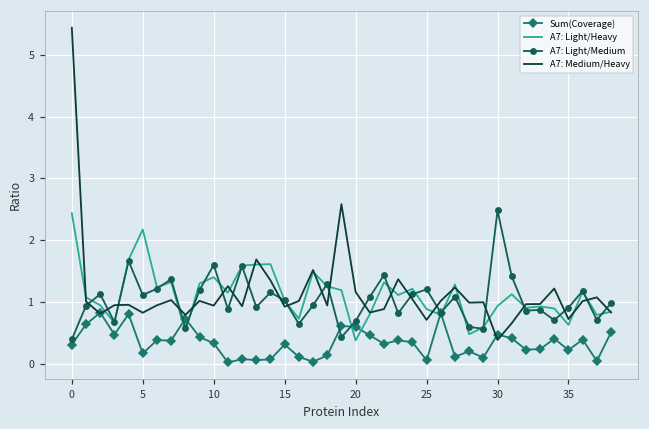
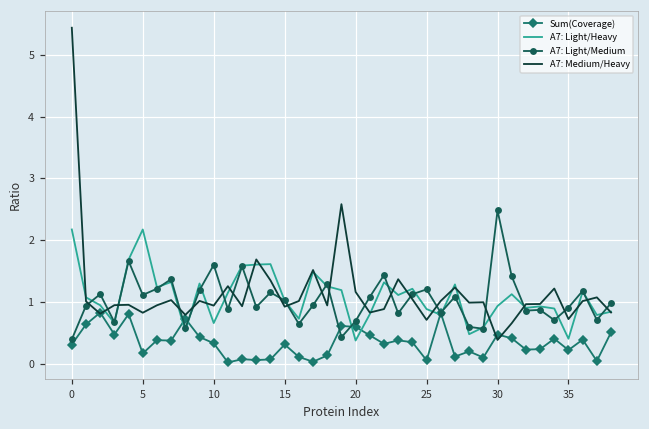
A7: Light/Heavy, 0: 2.4 -> 2.2
A7: Light/Heavy, 10: 1.4 -> 0.7
A7: Light/Heavy, 35: 0.6 -> 0.4
